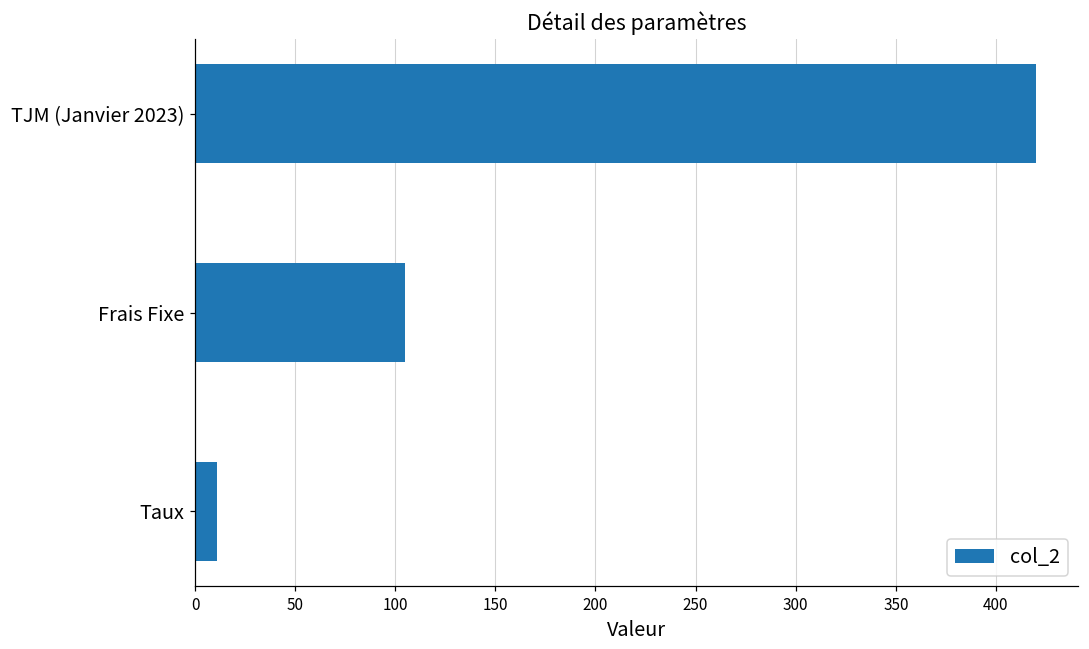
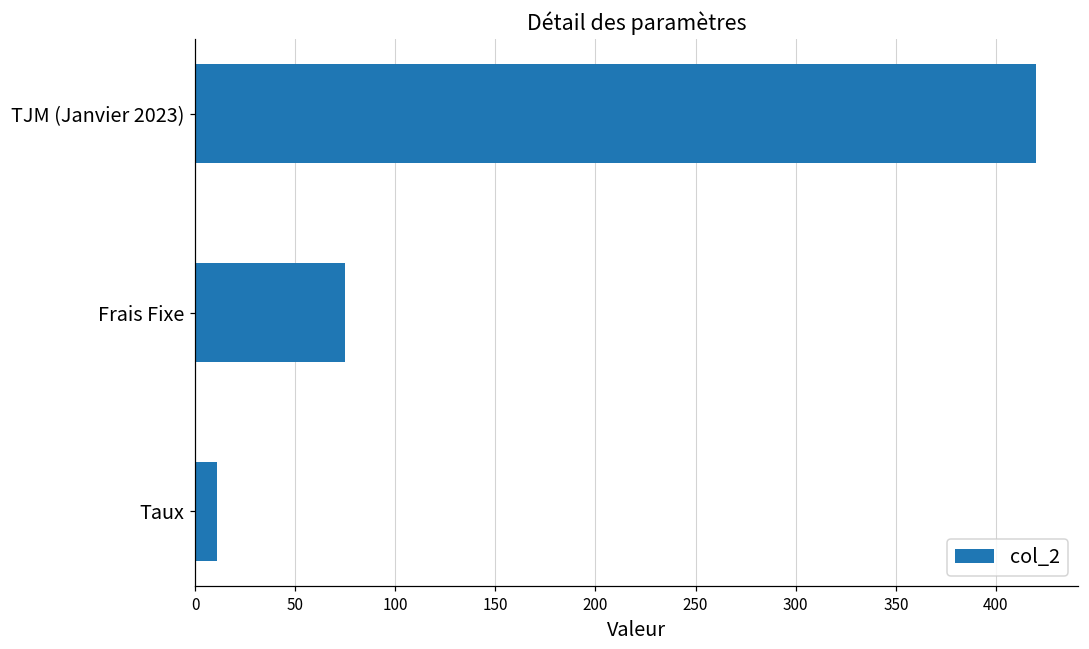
Frais Fixe: 105 -> 75
